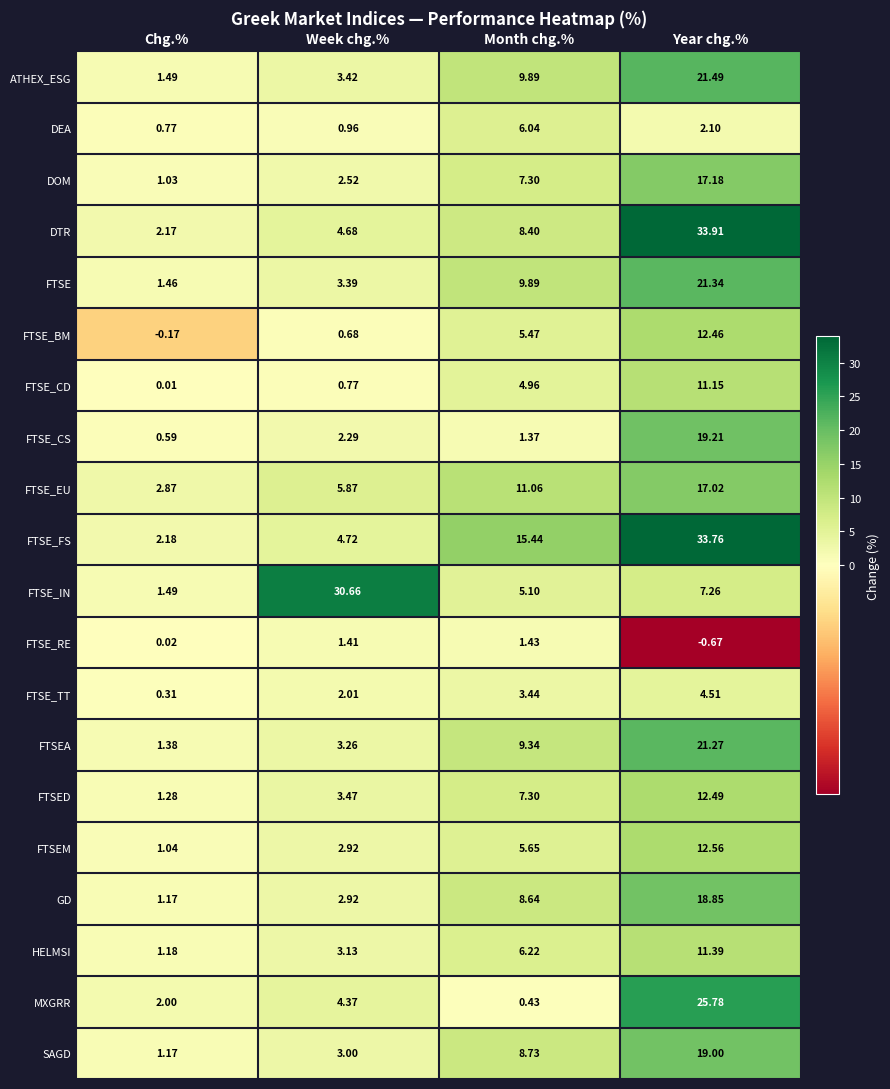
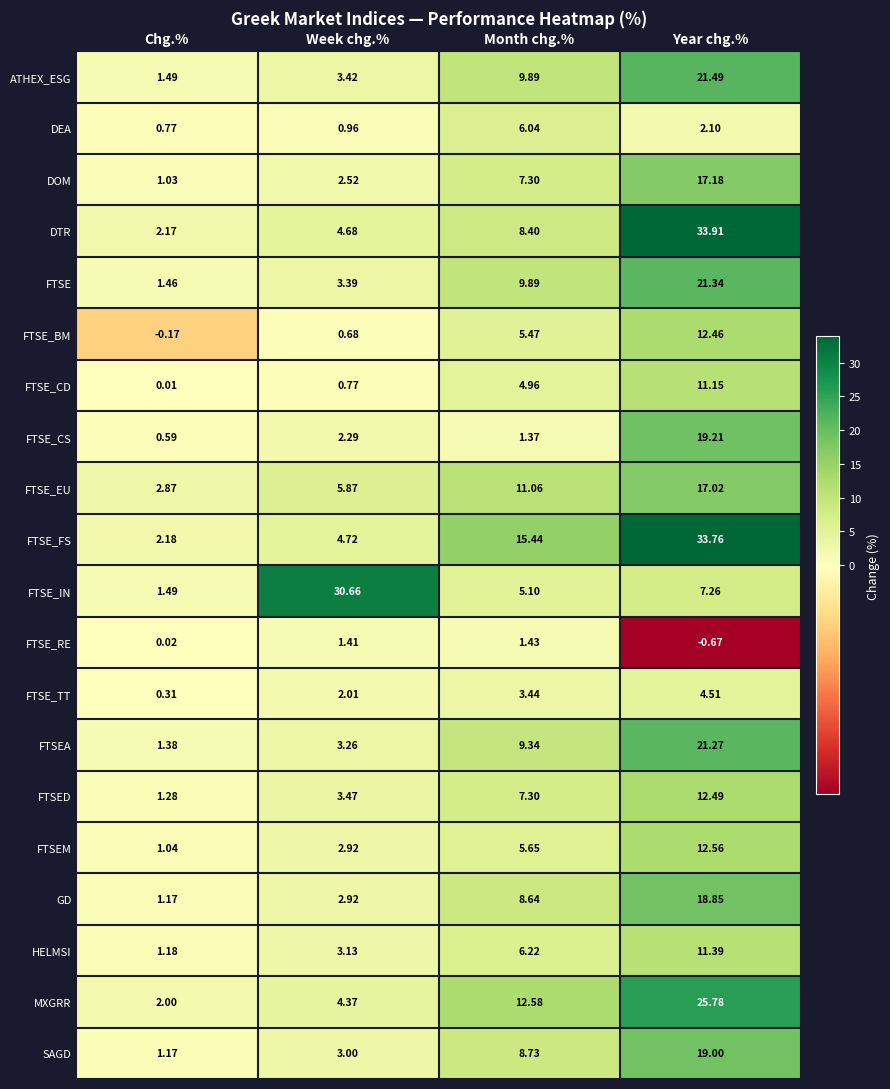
MXGRR, Month chg.%: 0.43 -> 12.58
